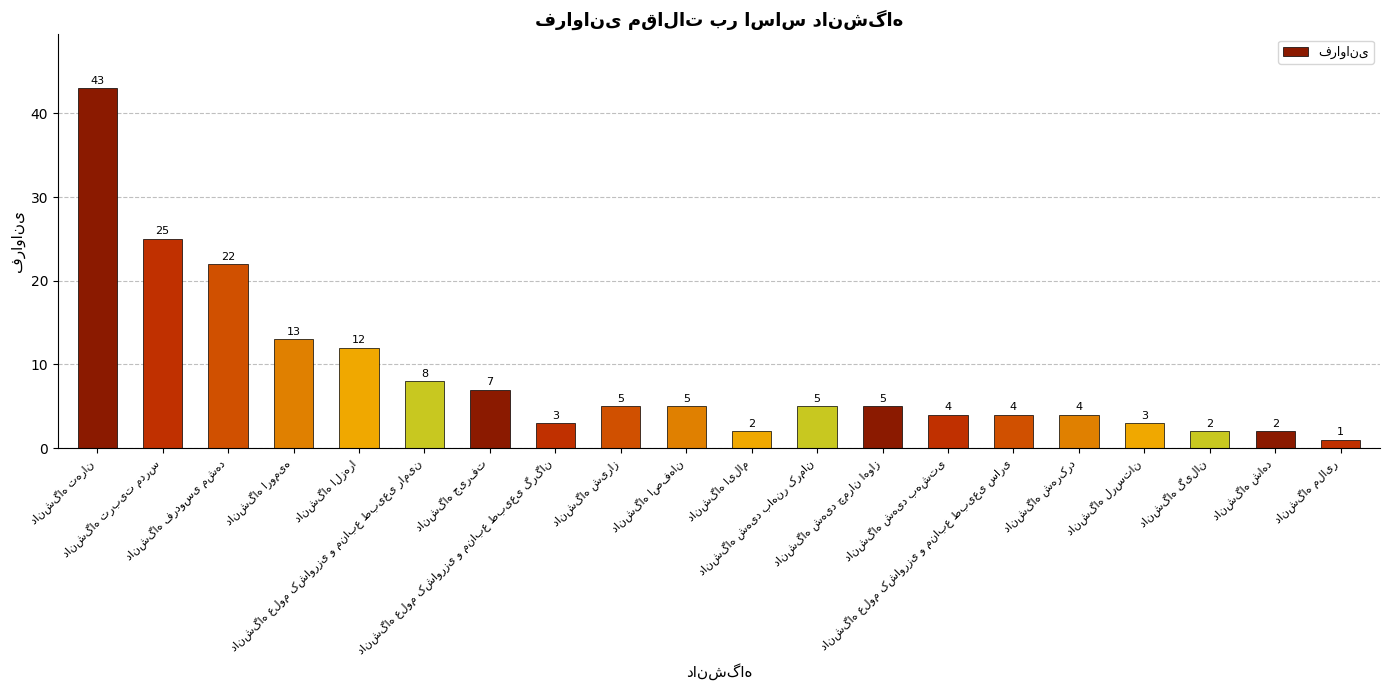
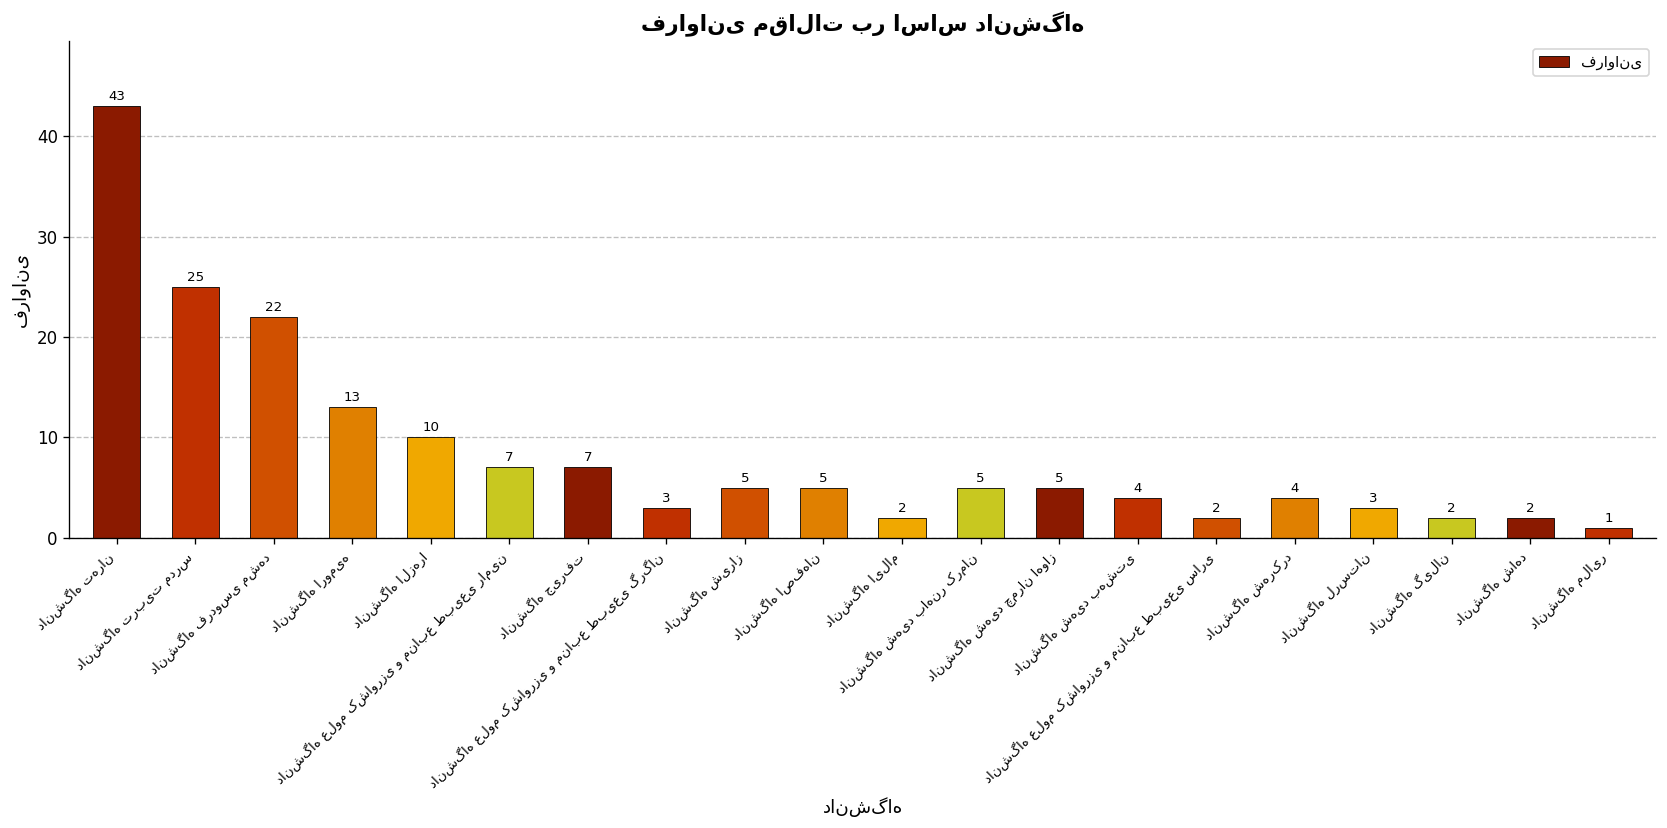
دانشگاه الزهرا: 12 -> 10
دانشگاه علوم کشاورزی و منابع طبیعی رامین: 8 -> 7
دانشگاه علوم کشاورزی و منابع طبیعی ساری: 4 -> 2
